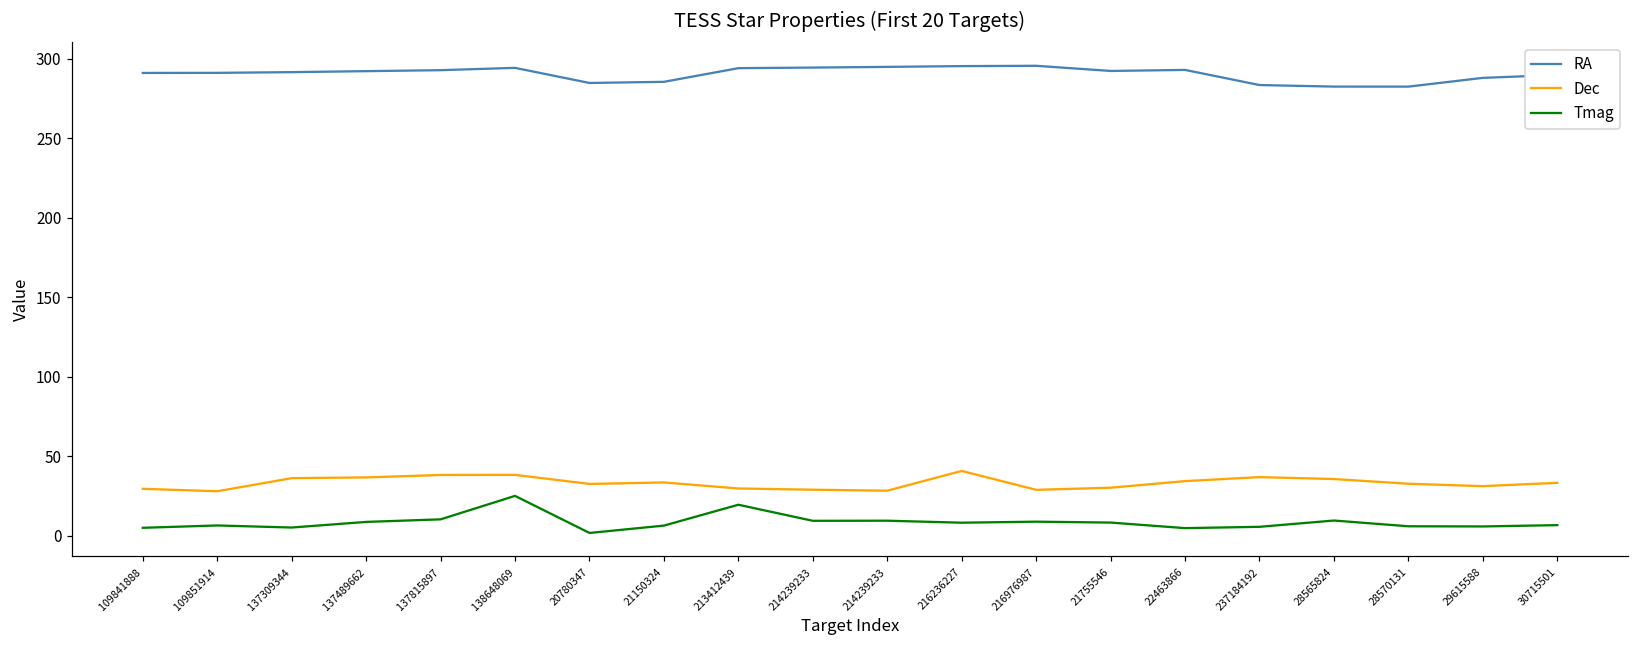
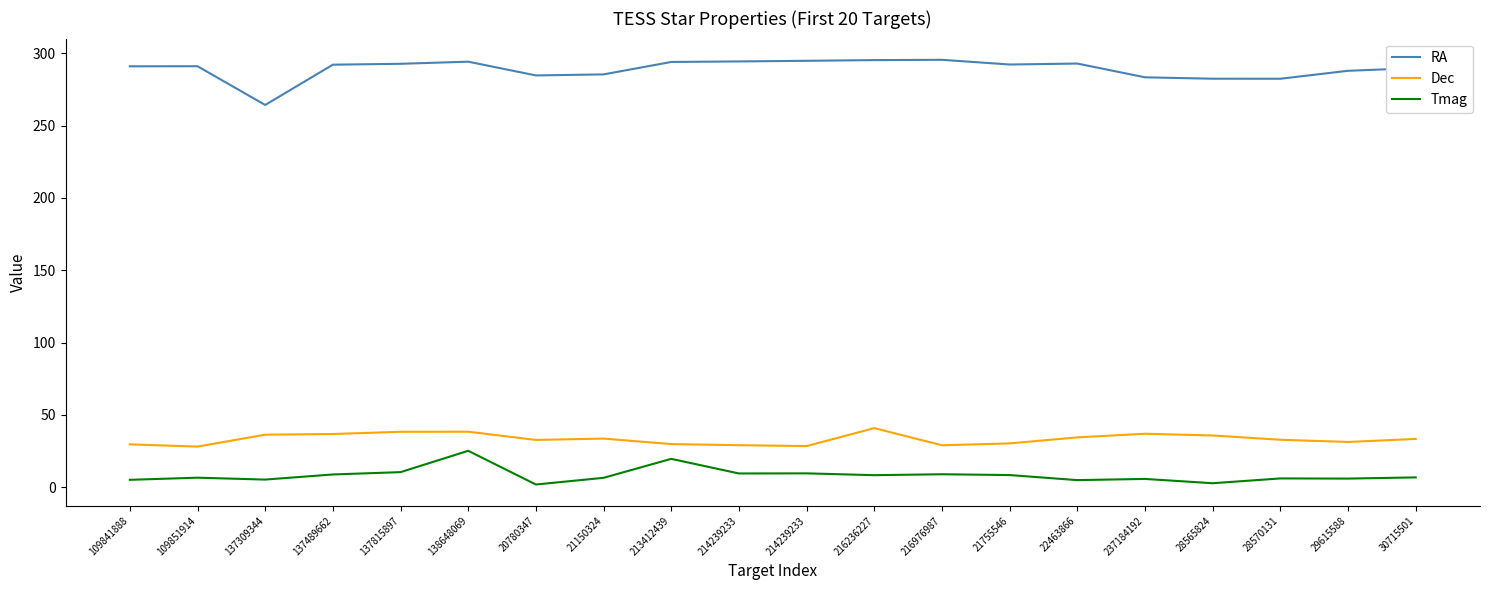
RA, 137309344: 292 -> 264
Tmag, 28565824: 10 -> 3
